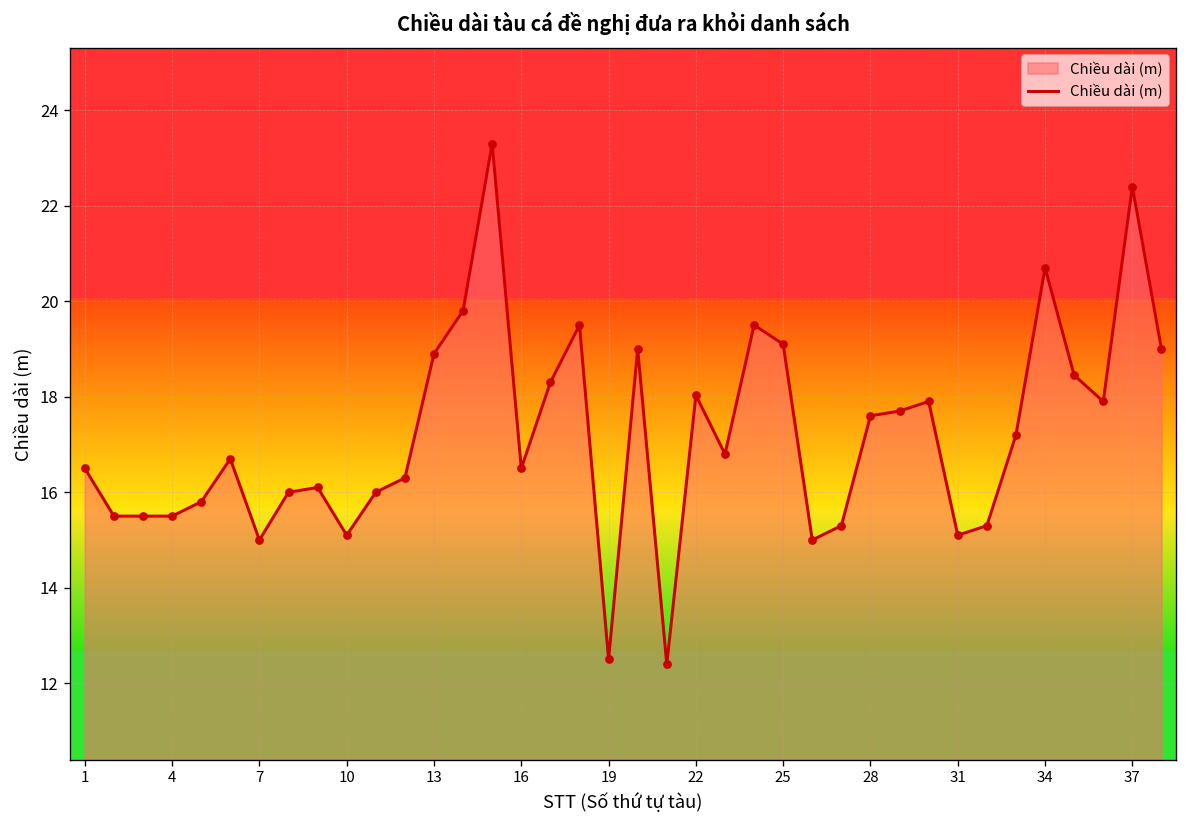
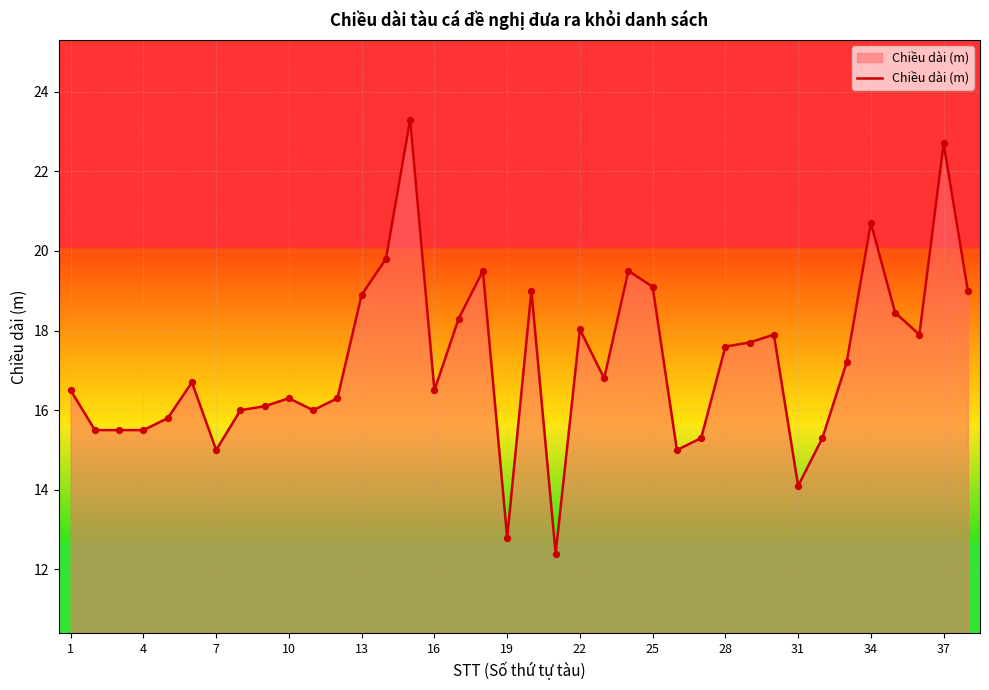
10: 15.1 -> 16.3
19: 12.5 -> 12.8
31: 15.1 -> 14.1
37: 22.4 -> 22.7
